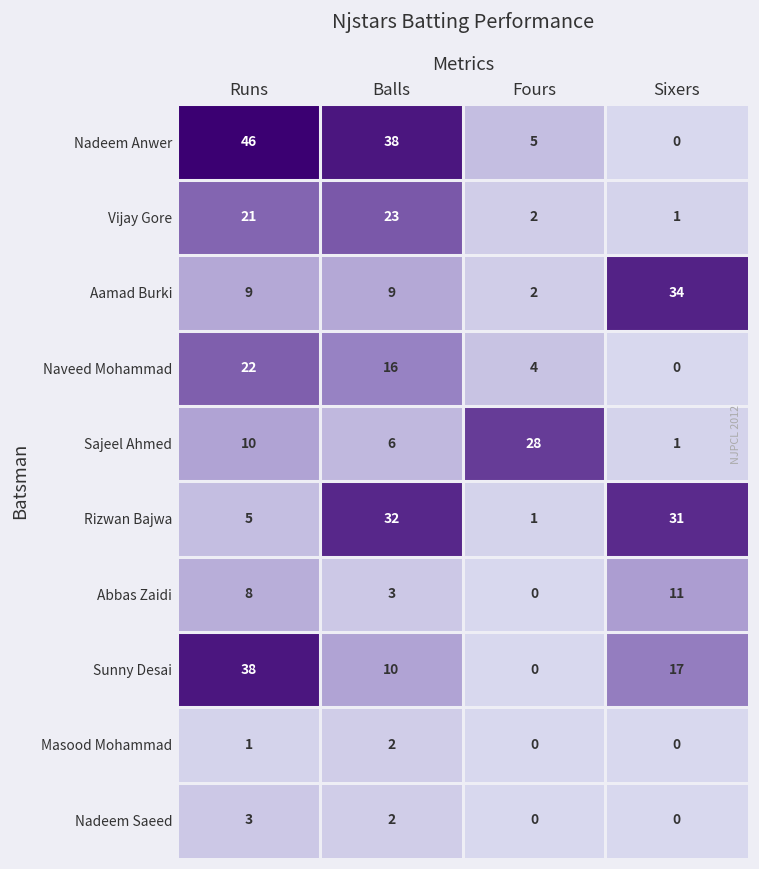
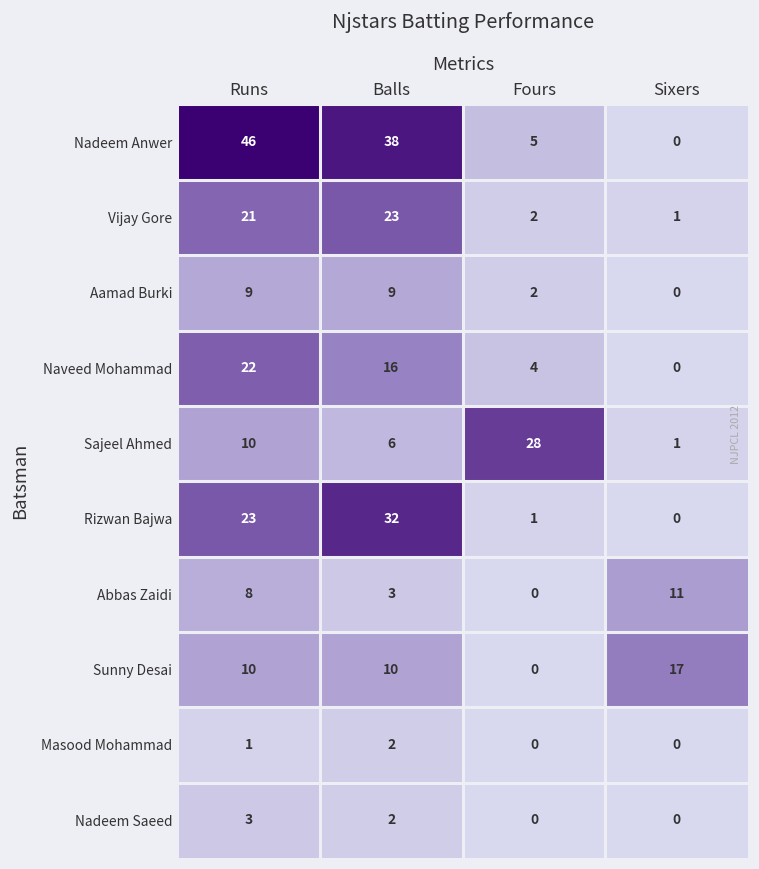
Aamad Burki, Sixers: 34 -> 0
Rizwan Bajwa, Runs: 5 -> 23
Rizwan Bajwa, Sixers: 31 -> 0
Sunny Desai, Runs: 38 -> 10
